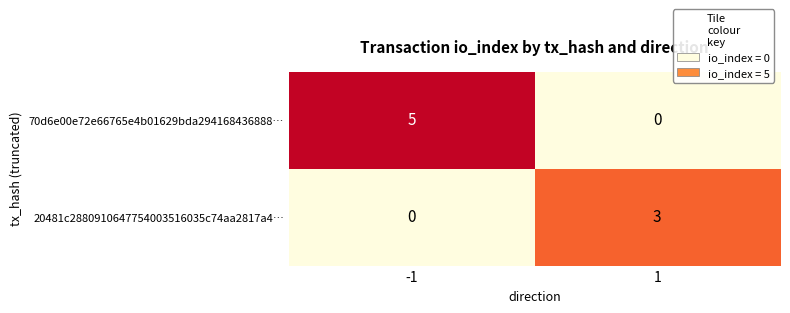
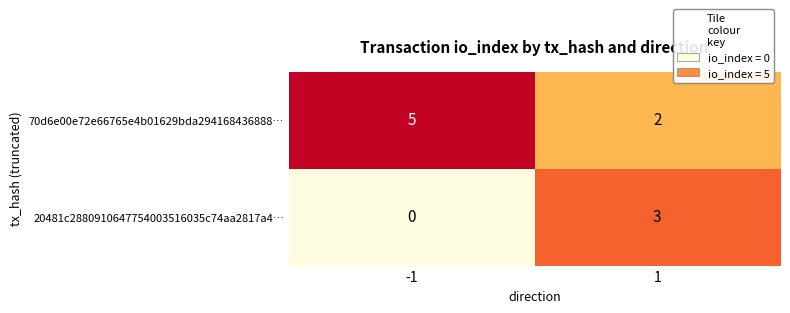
70d6e00e72e66765e4b01629bda294168436888…, 1: 0 -> 2
